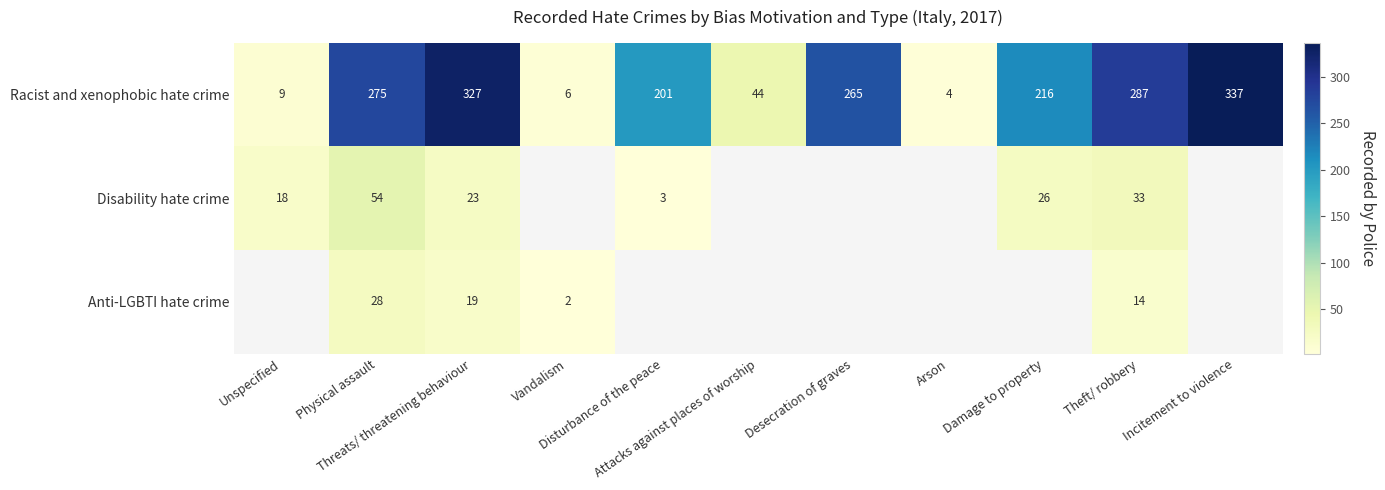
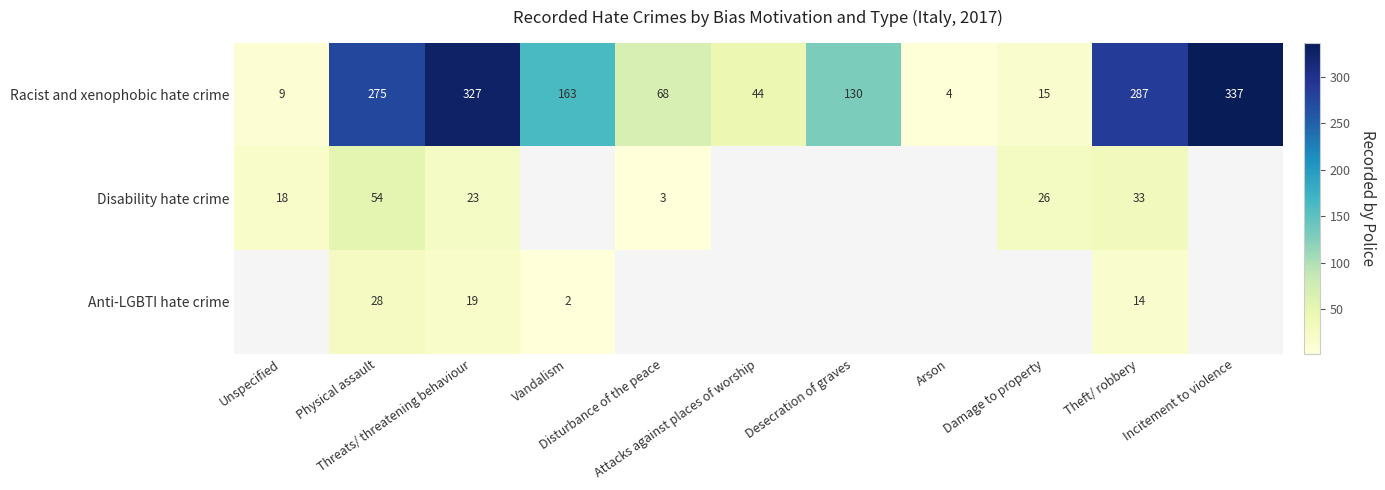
Racist and xenophobic hate crime, Vandalism: 6 -> 163
Racist and xenophobic hate crime, Disturbance of the peace: 201 -> 68
Racist and xenophobic hate crime, Desecration of graves: 265 -> 130
Racist and xenophobic hate crime, Damage to property: 216 -> 15
